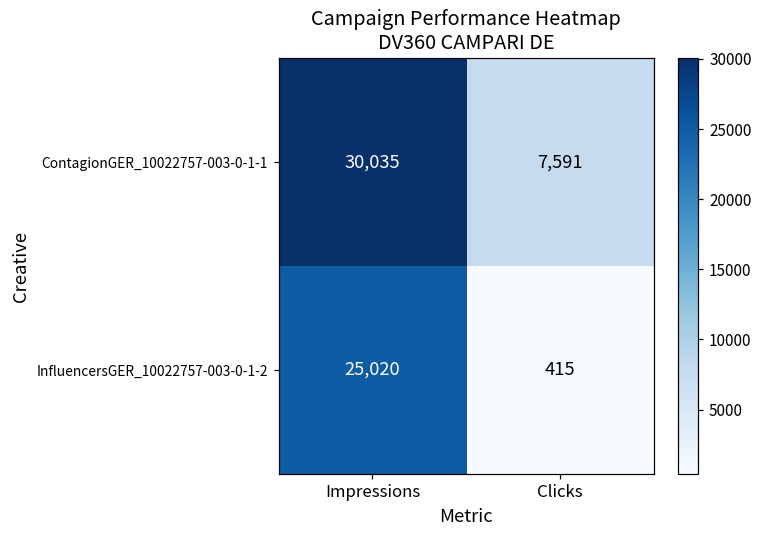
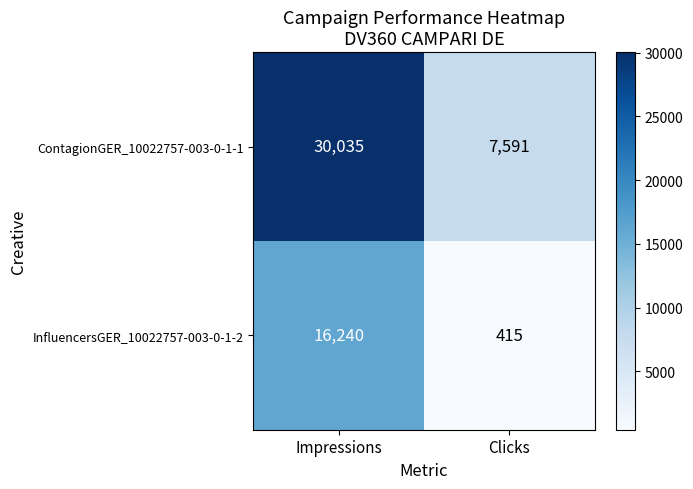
InfluencersGER_10022757-003-0-1-2, Impressions: 25,020 -> 16,240
